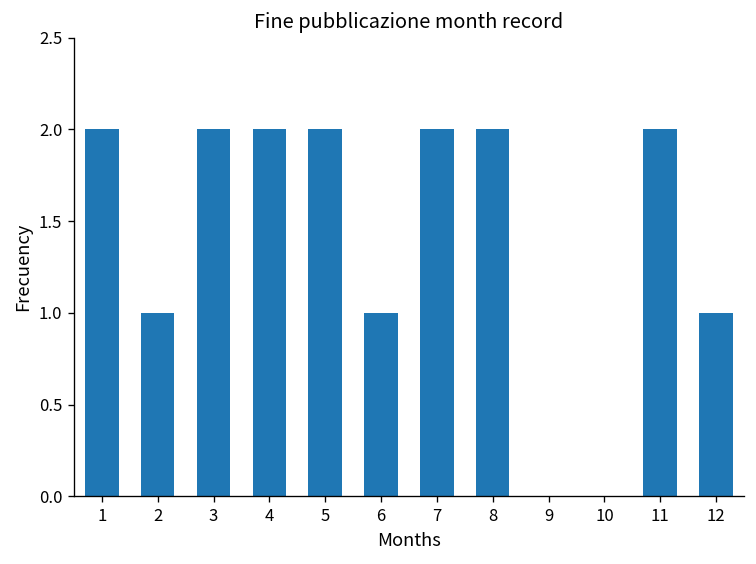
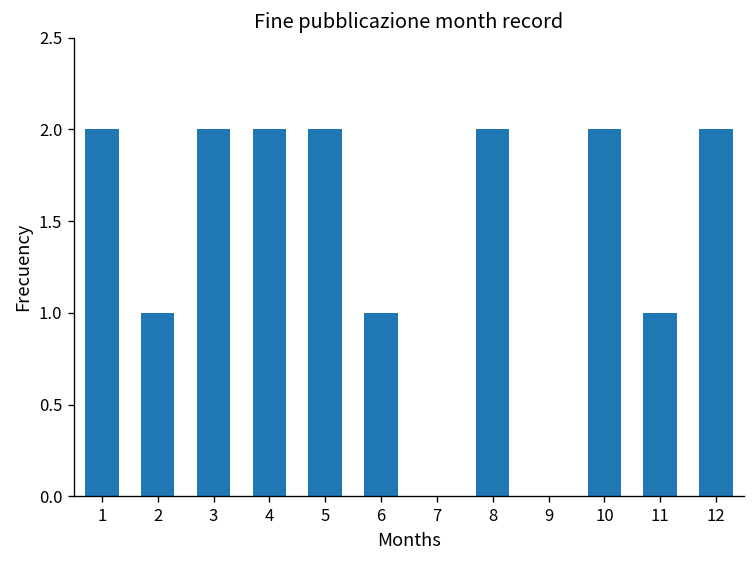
7: 2 -> 0
10: 0 -> 2
11: 2 -> 1
12: 1 -> 2
